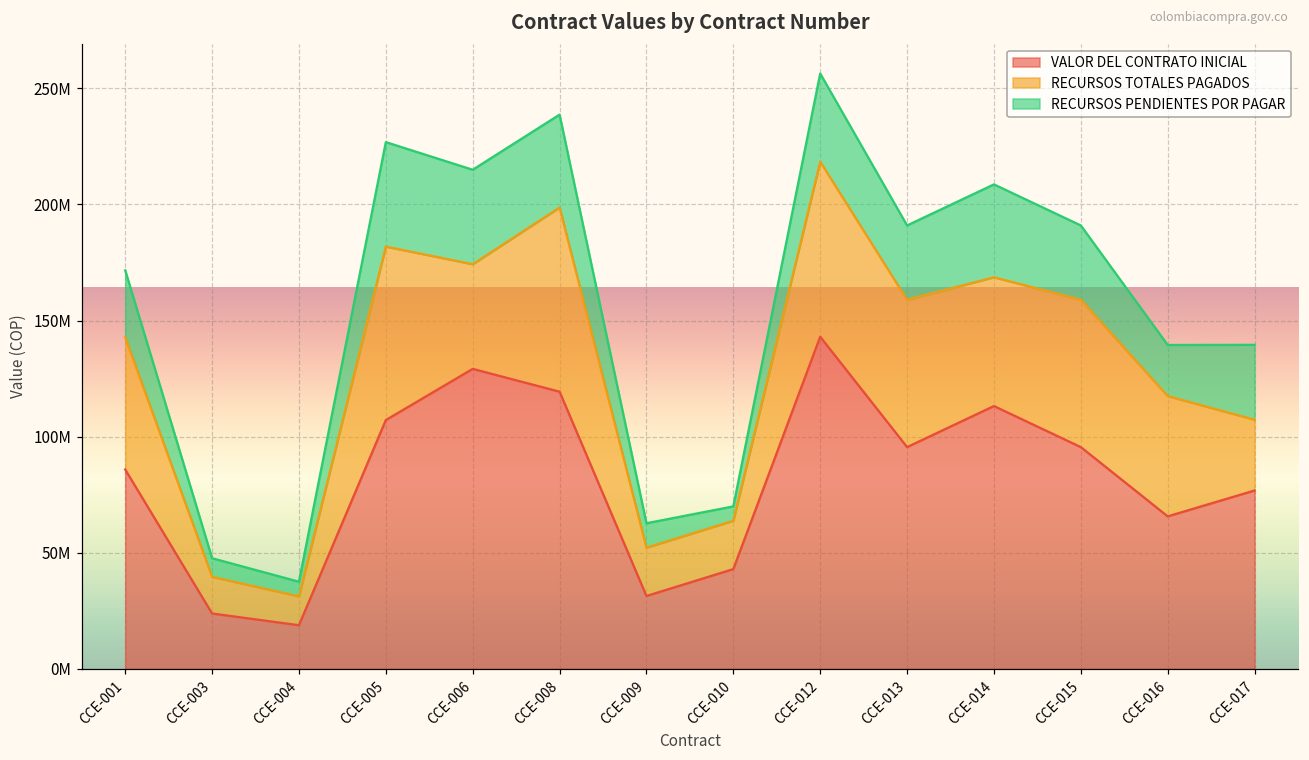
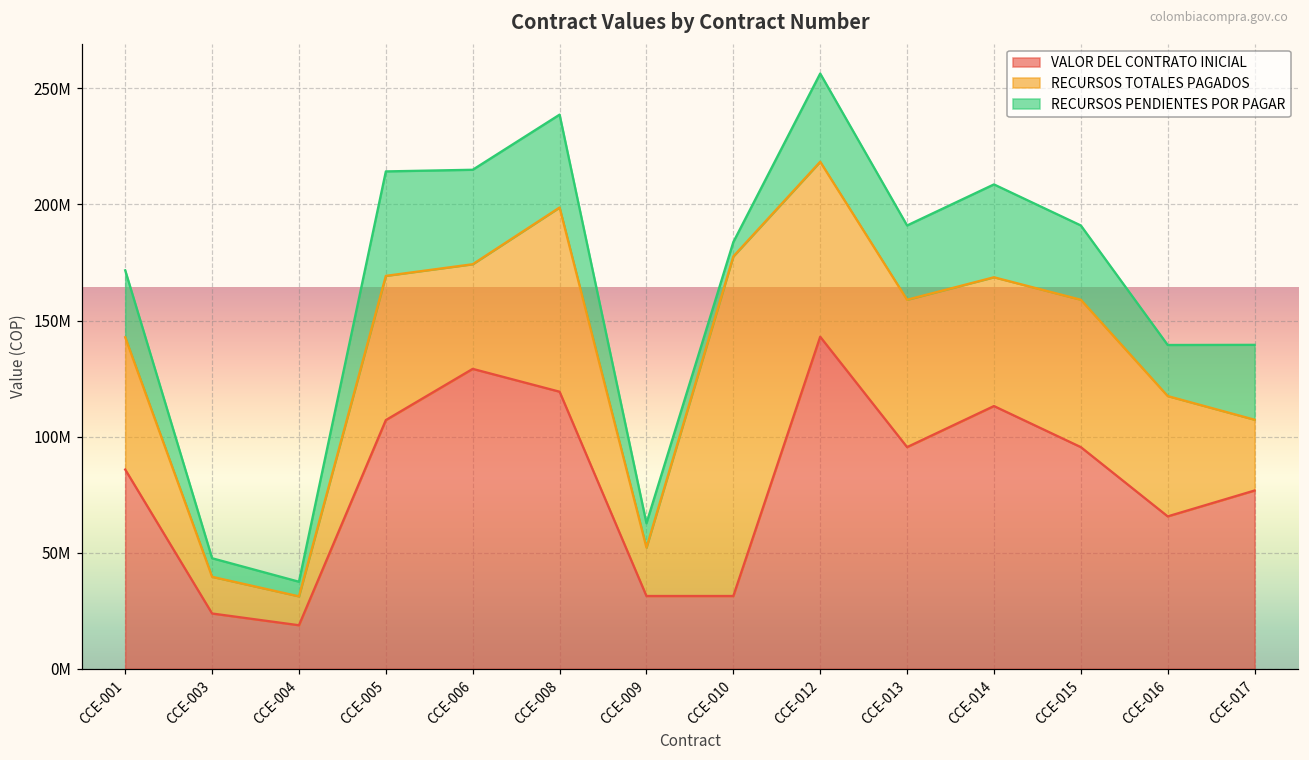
RECURSOS TOTALES PAGADOS, CCE-005: 75000000 -> 62000000
VALOR DEL CONTRATO INICIAL, CCE-010: 43000000 -> 31000000
RECURSOS TOTALES PAGADOS, CCE-010: 21000000 -> 146000000
